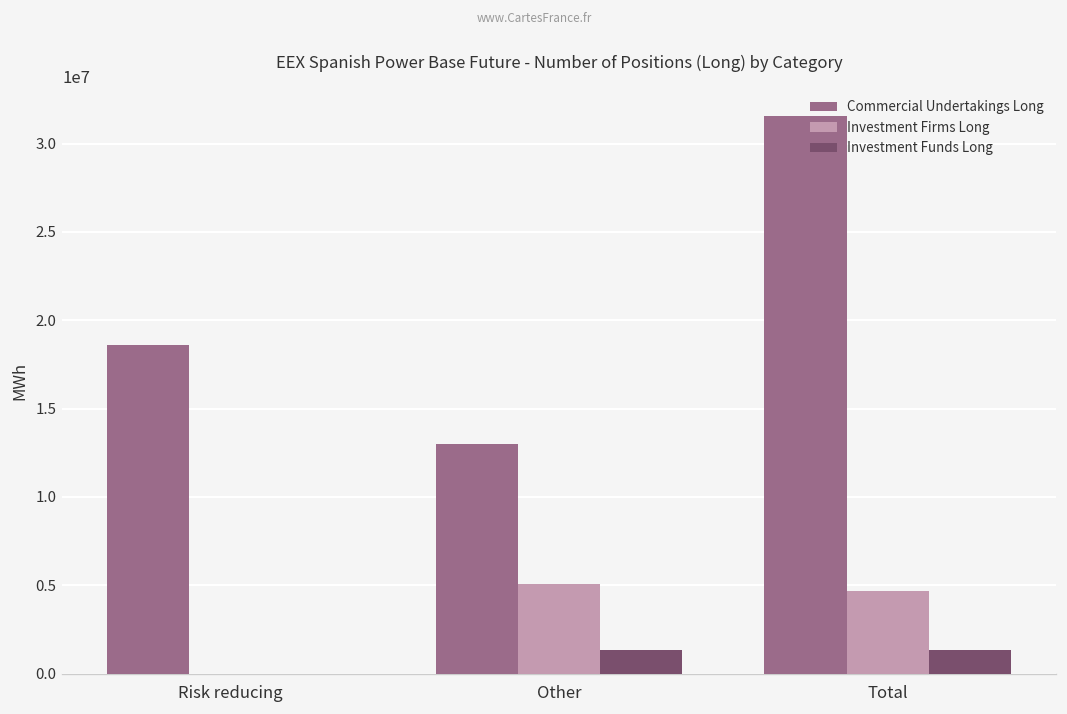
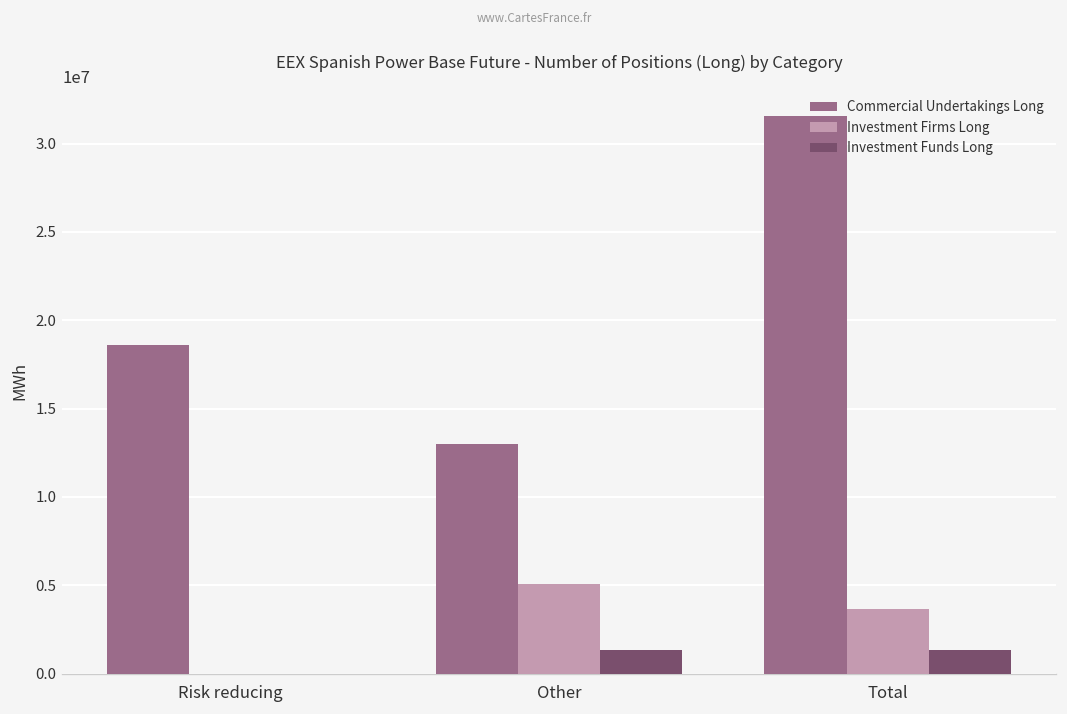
Investment Firms Long, Total: 4700000 -> 3700000
